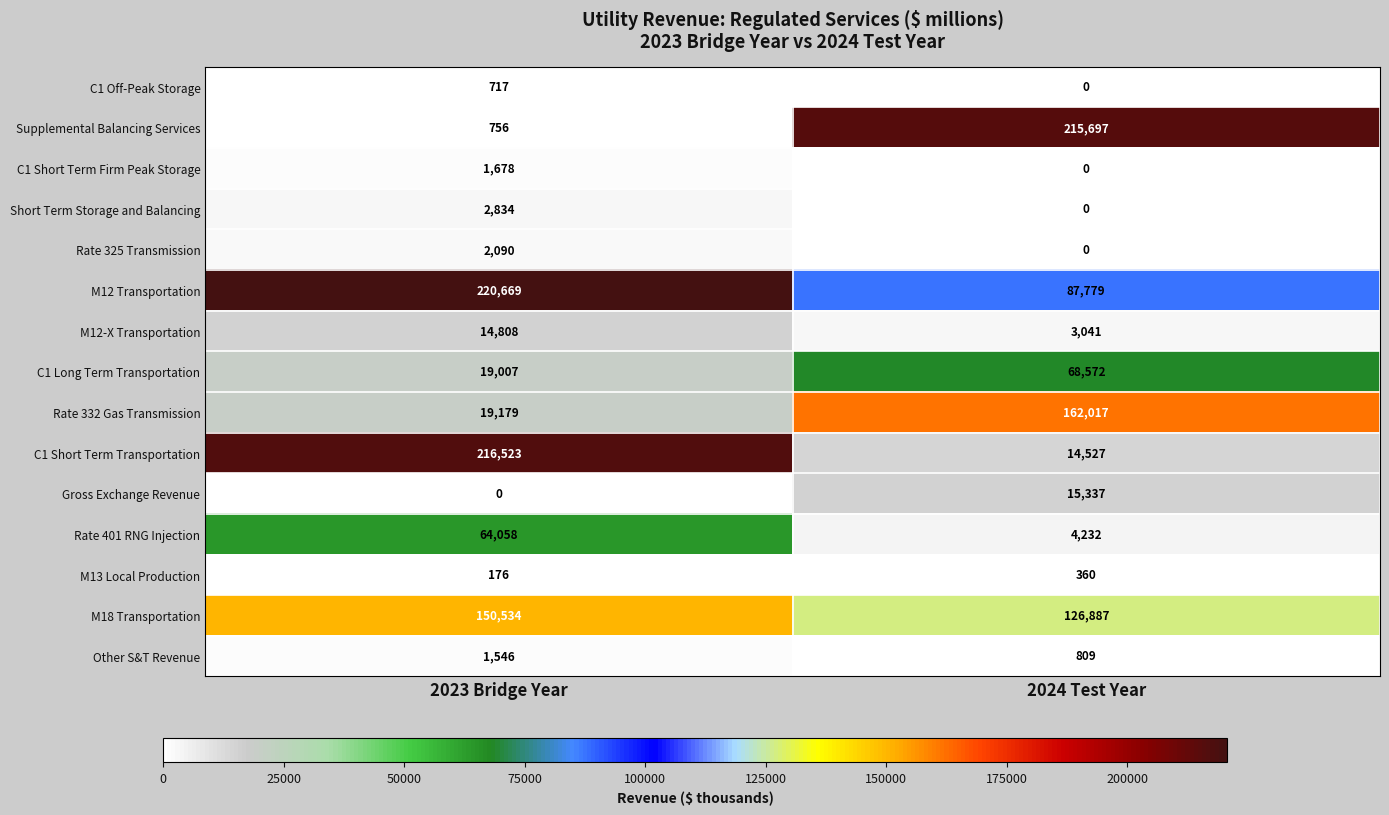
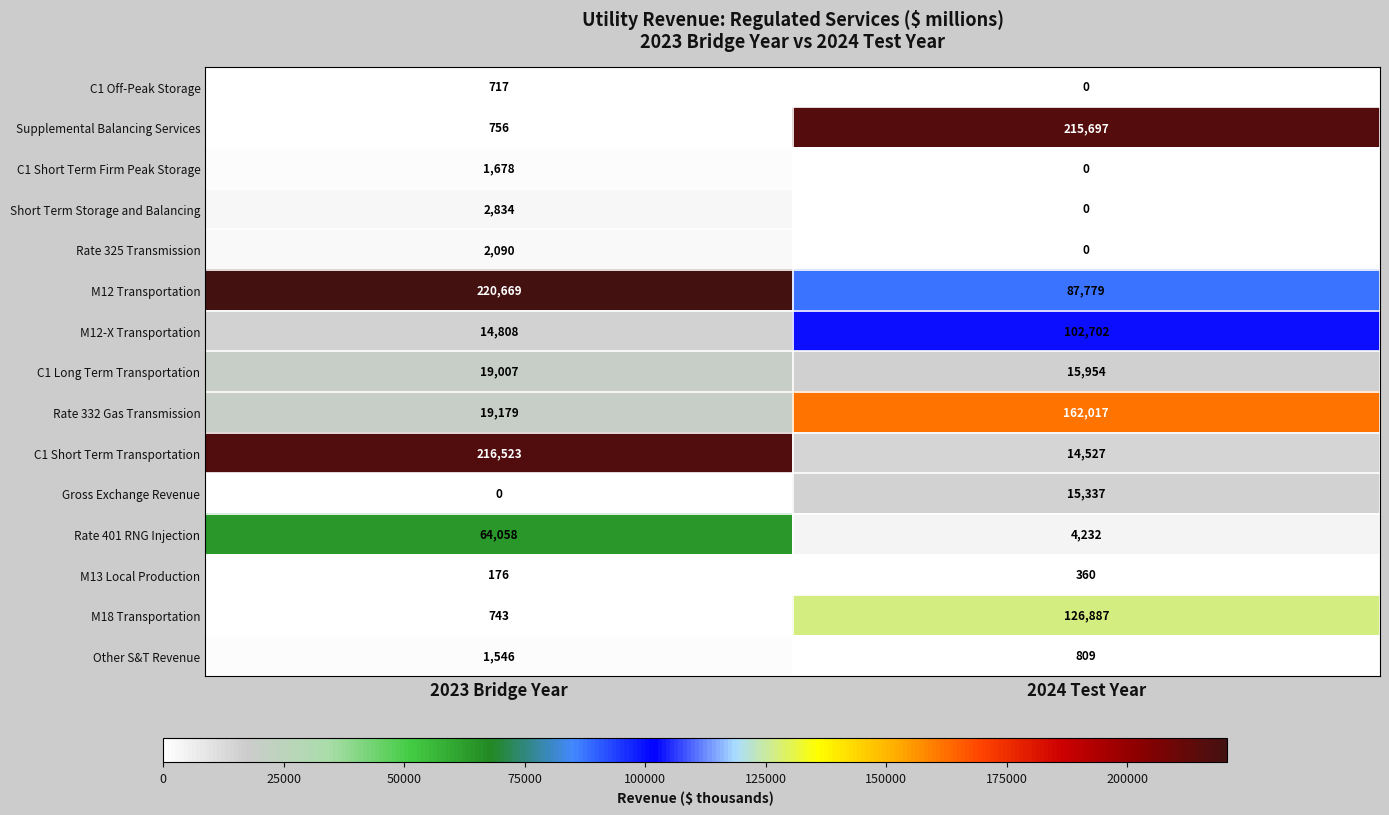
M12-X Transportation, 2024 Test Year: 3,041 -> 102,702
C1 Long Term Transportation, 2024 Test Year: 68,572 -> 15,954
M18 Transportation, 2023 Bridge Year: 150,534 -> 743
